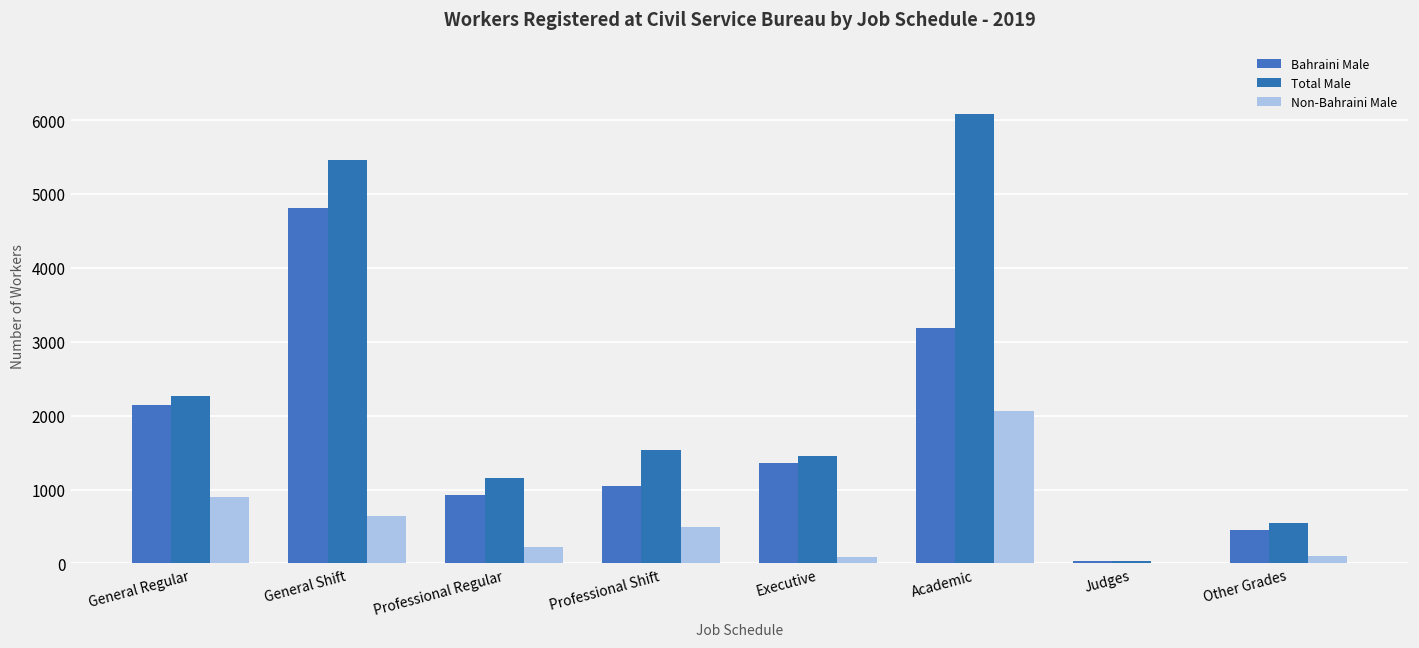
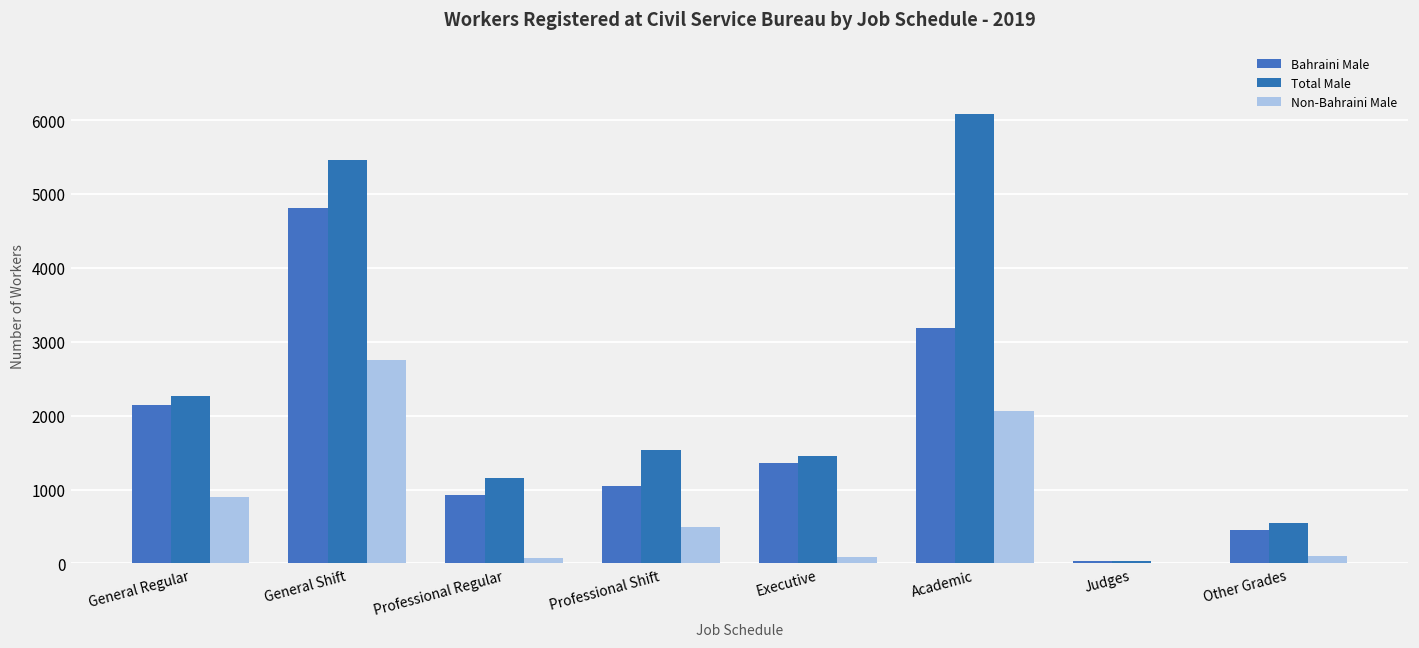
Non-Bahraini Male, General Shift: 600 -> 2800
Non-Bahraini Male, Professional Regular: 200 -> 100
